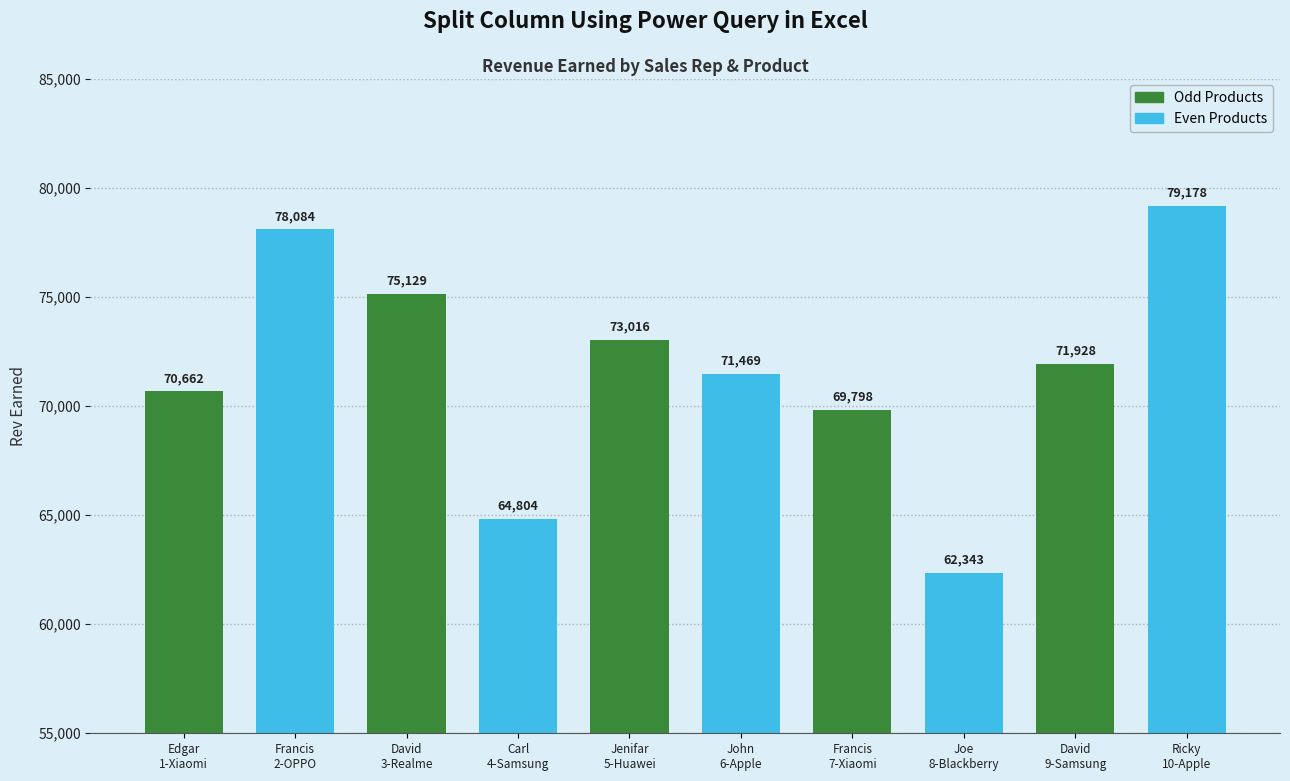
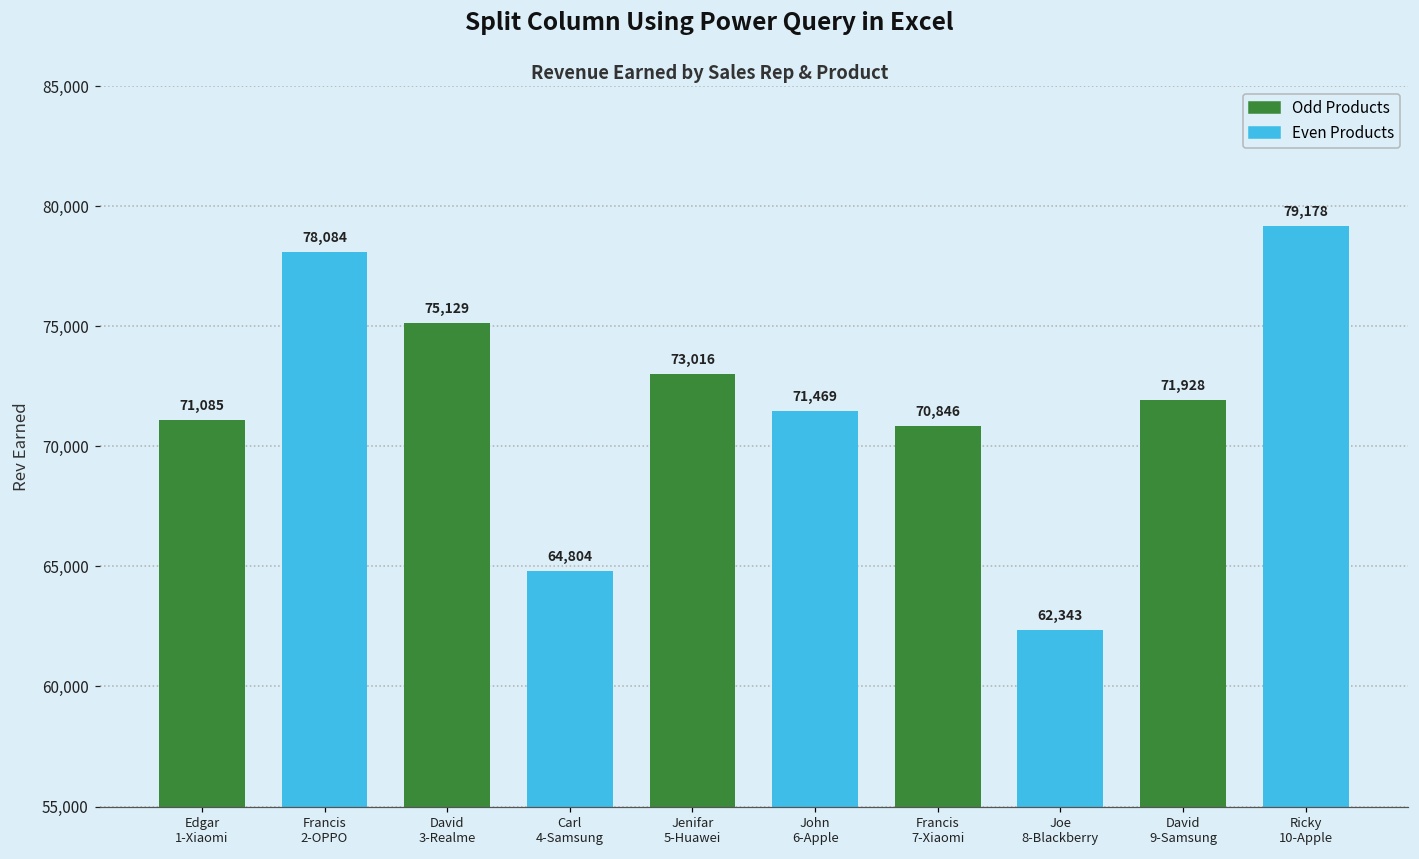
Edgar 1-Xiaomi: 70,662 -> 71,085
Francis 7-Xiaomi: 69,798 -> 70,846
